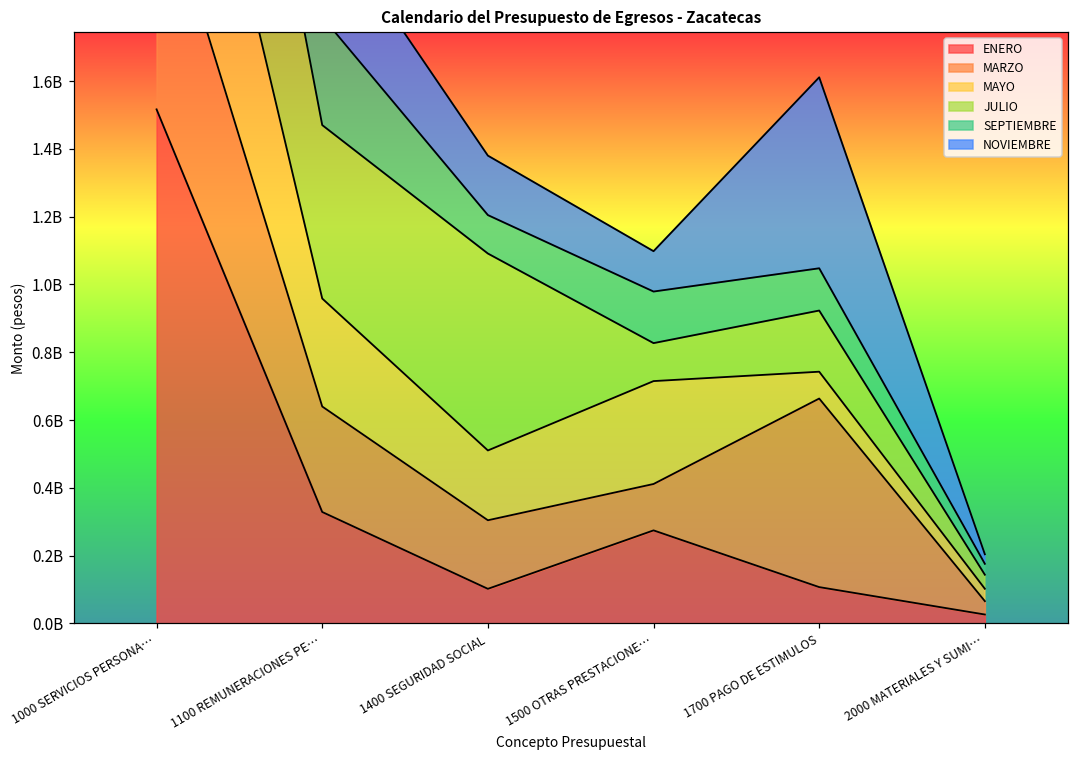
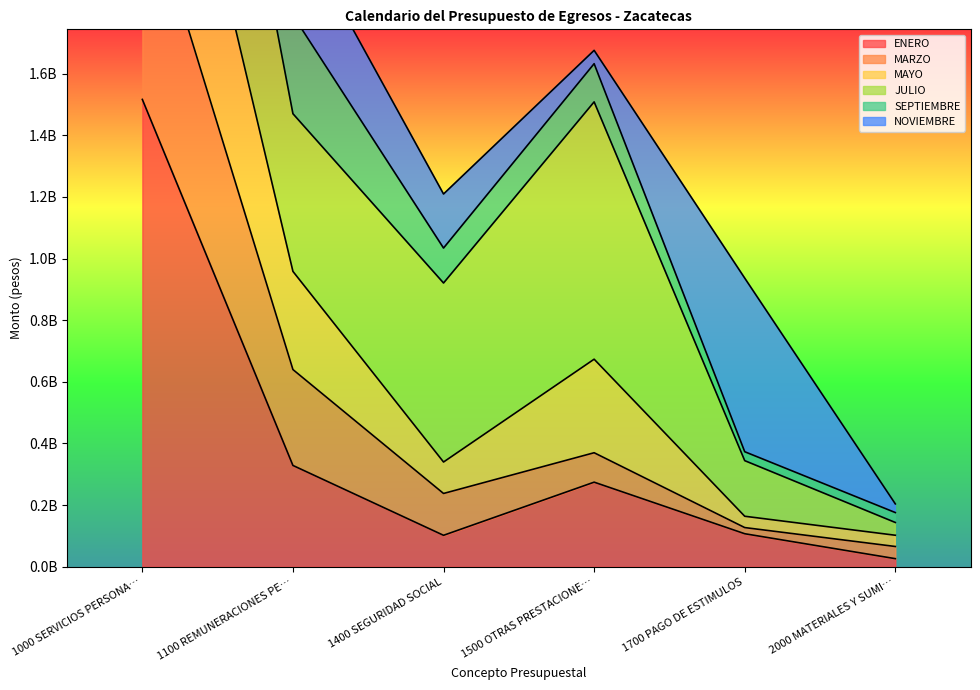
MARZO, 1400 SEGURIDAD SOCIAL: 200000000 -> 140000000
MAYO, 1400 SEGURIDAD SOCIAL: 210000000 -> 100000000
MARZO, 1500 OTRAS PRESTACIONE…: 140000000 -> 100000000
JULIO, 1500 OTRAS PRESTACIONE…: 110000000 -> 830000000
SEPTIEMBRE, 1500 OTRAS PRESTACIONE…: 150000000 -> 120000000
NOVIEMBRE, 1500 OTRAS PRESTACIONE…: 120000000 -> 40000000
MARZO, 1700 PAGO DE ESTIMULOS: 560000000 -> 20000000
MAYO, 1700 PAGO DE ESTIMULOS: 80000000 -> 40000000
SEPTIEMBRE, 1700 PAGO DE ESTIMULOS: 120000000 -> 30000000
